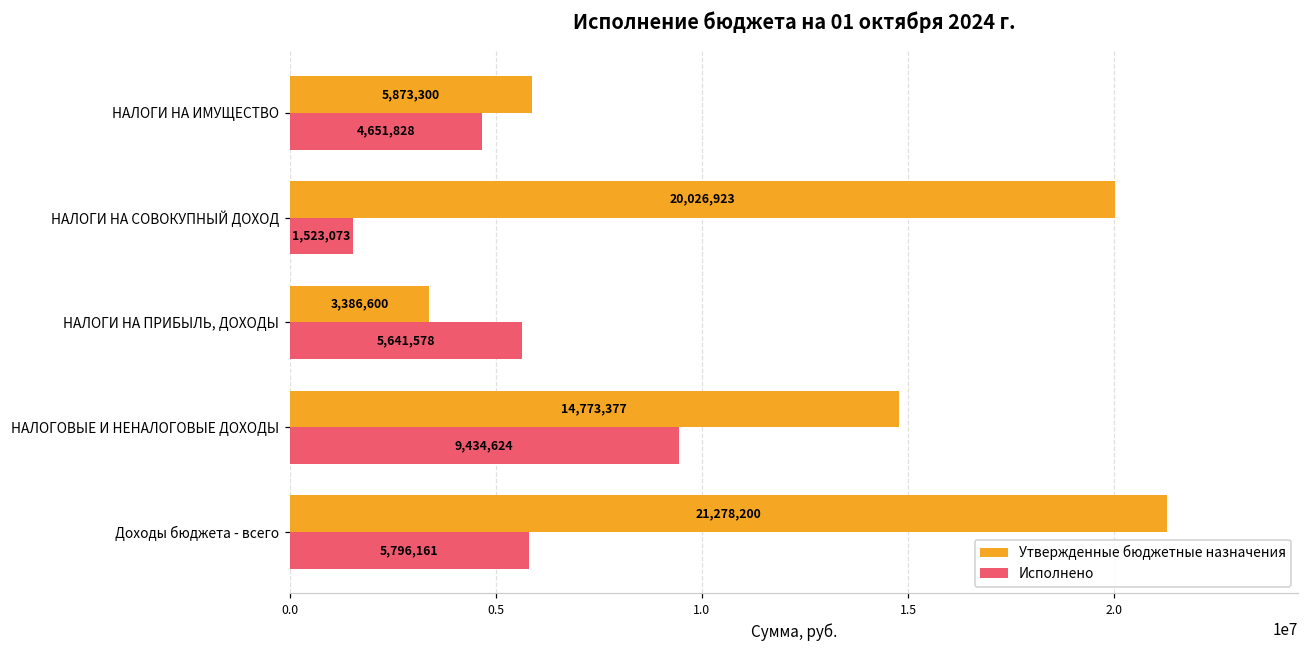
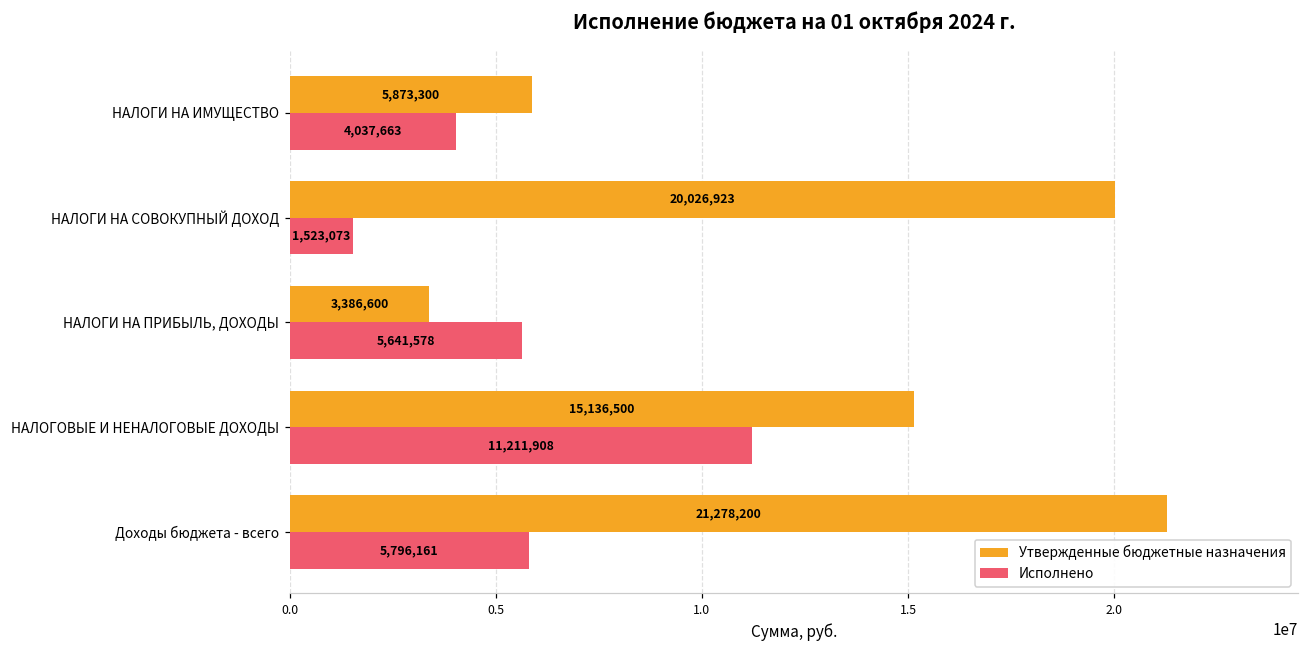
Исполнено, НАЛОГИ НА ИМУЩЕСТВО: 4,651,828 -> 4,037,663
Утвержденные бюджетные назначения, НАЛОГОВЫЕ И НЕНАЛОГОВЫЕ ДОХОДЫ: 14,773,377 -> 15,136,500
Исполнено, НАЛОГОВЫЕ И НЕНАЛОГОВЫЕ ДОХОДЫ: 9,434,624 -> 11,211,908
